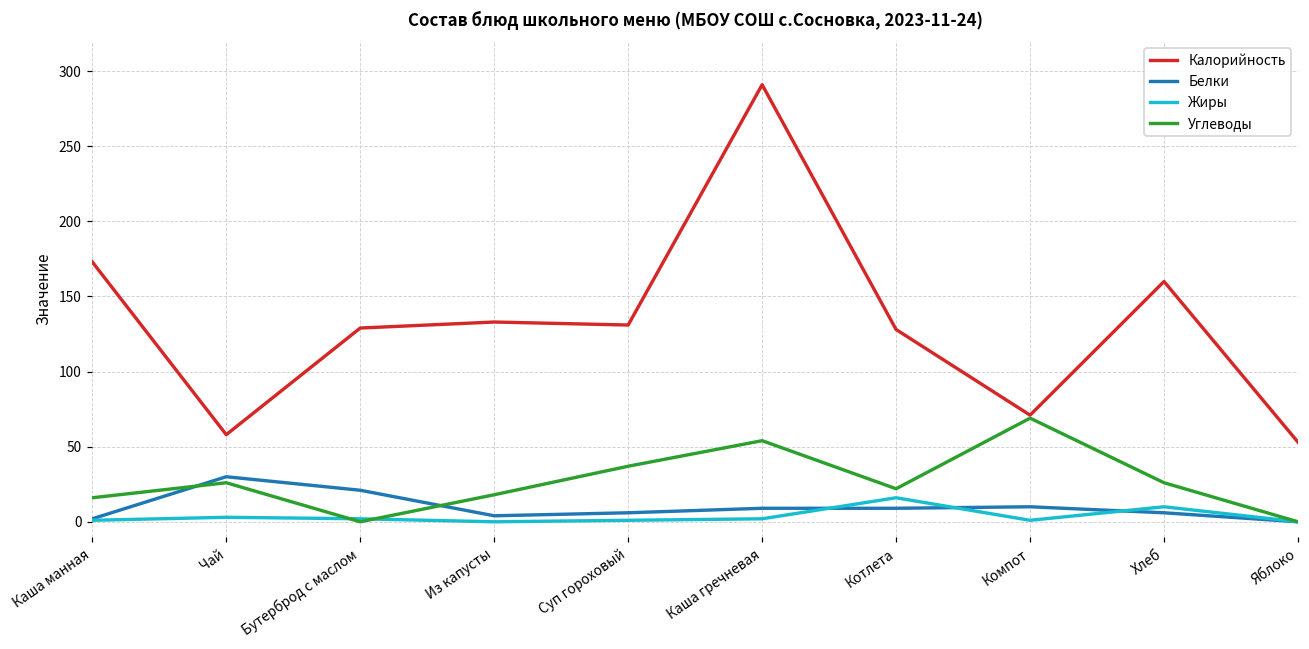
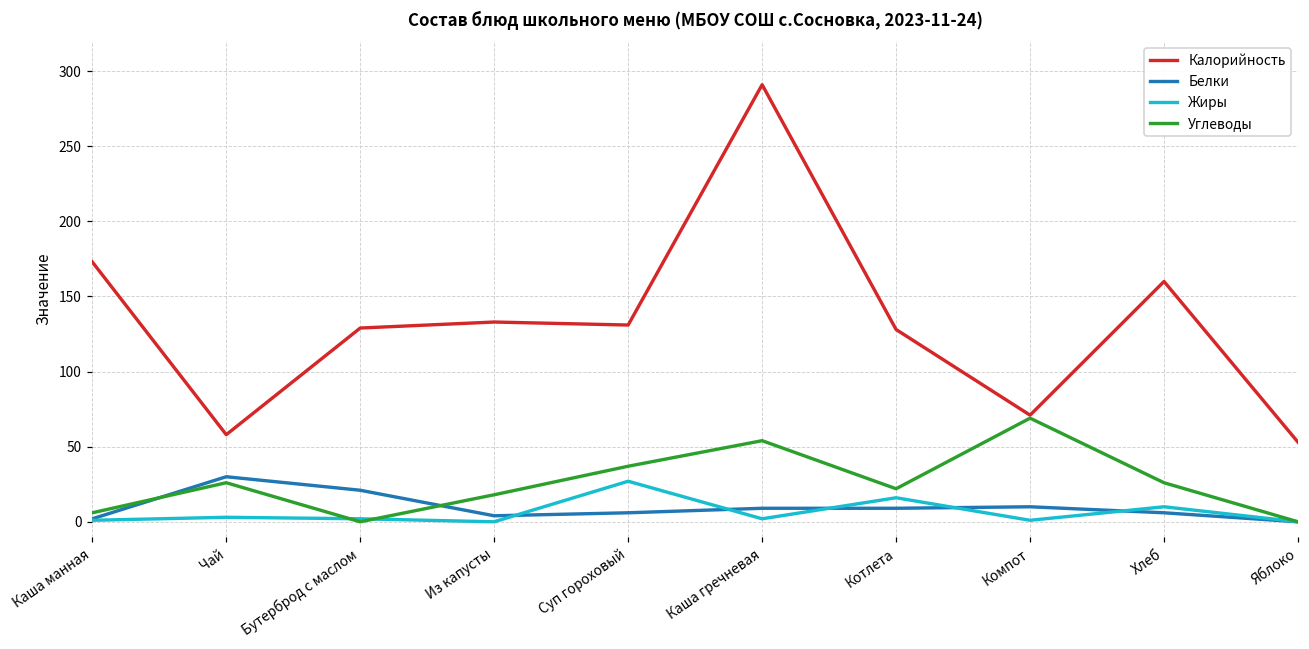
Углеводы, Каша манная: 16 -> 6
Жиры, Суп гороховый: 1 -> 27
